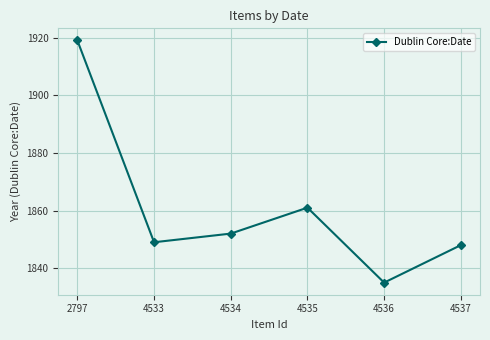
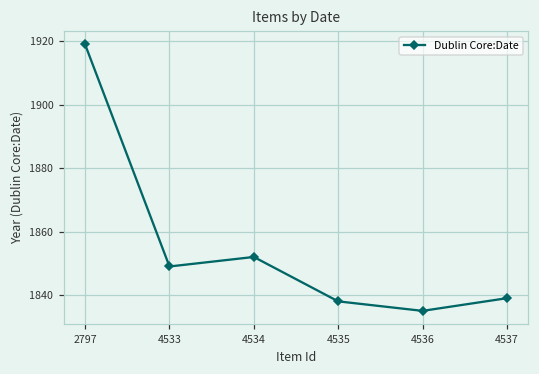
4535: 1861 -> 1838
4537: 1848 -> 1839
